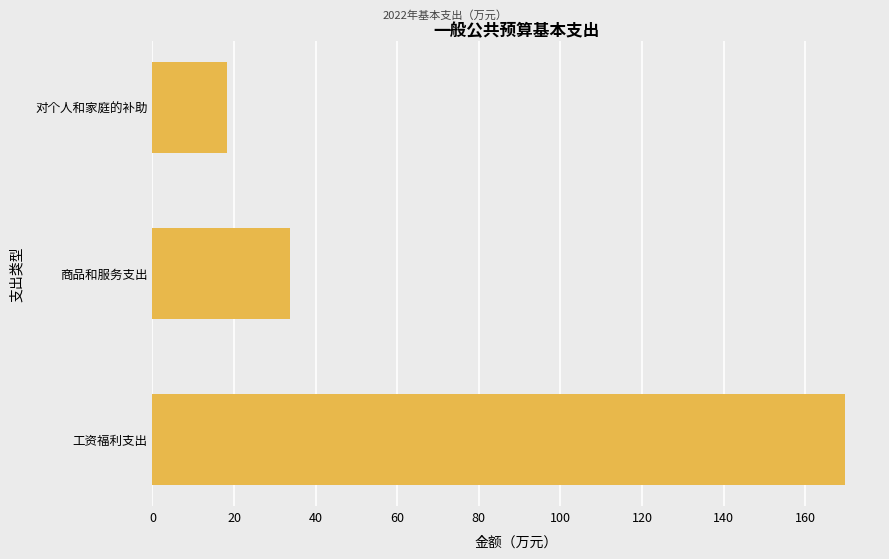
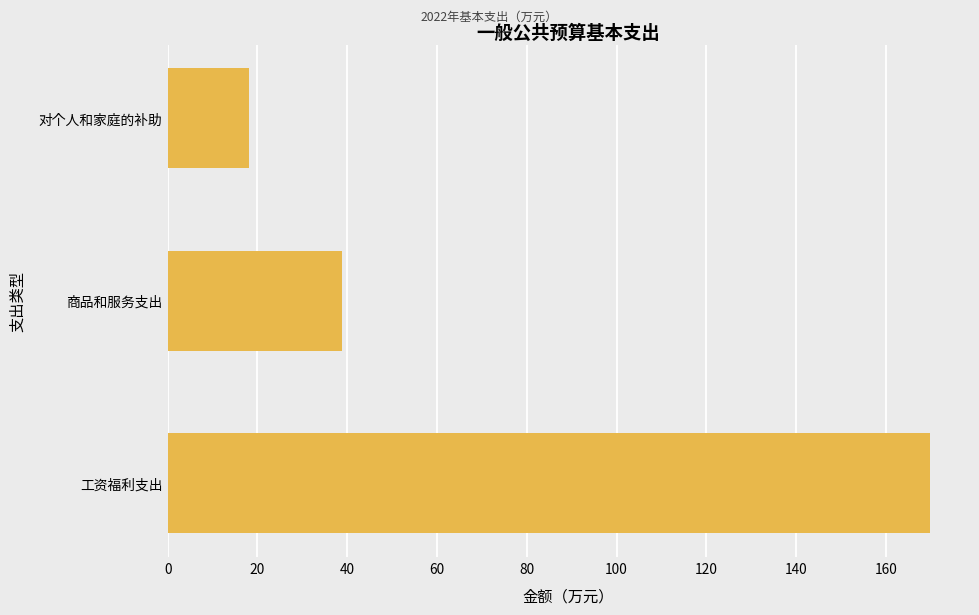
商品和服务支出: 34 -> 39
